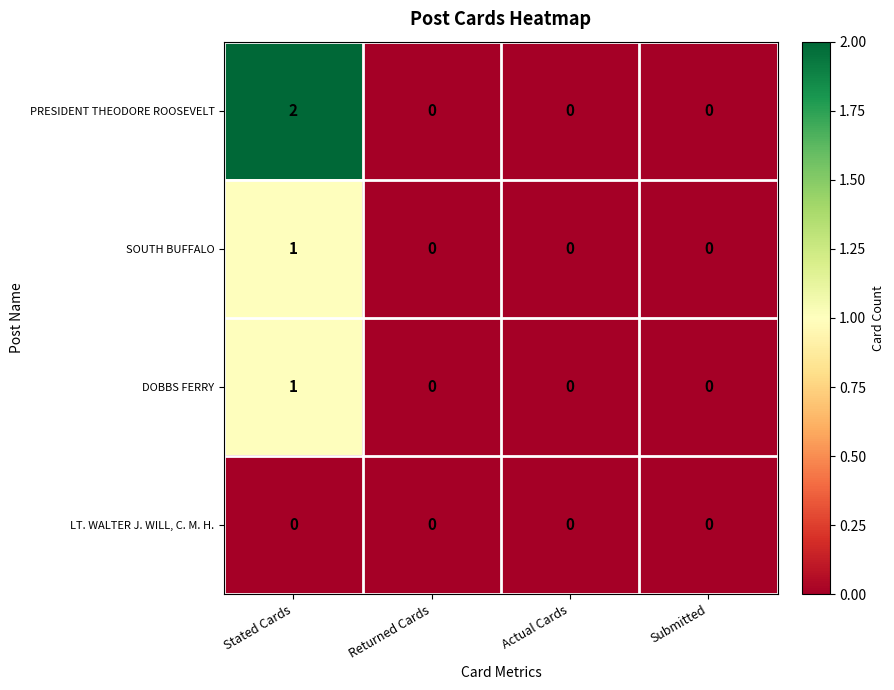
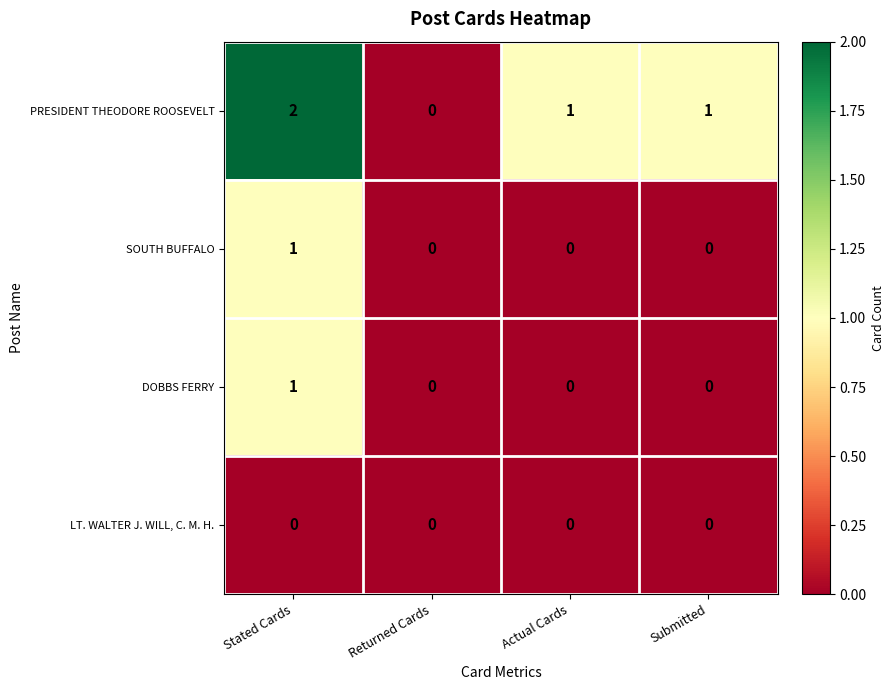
PRESIDENT THEODORE ROOSEVELT, Actual Cards: 0 -> 1
PRESIDENT THEODORE ROOSEVELT, Submitted: 0 -> 1
